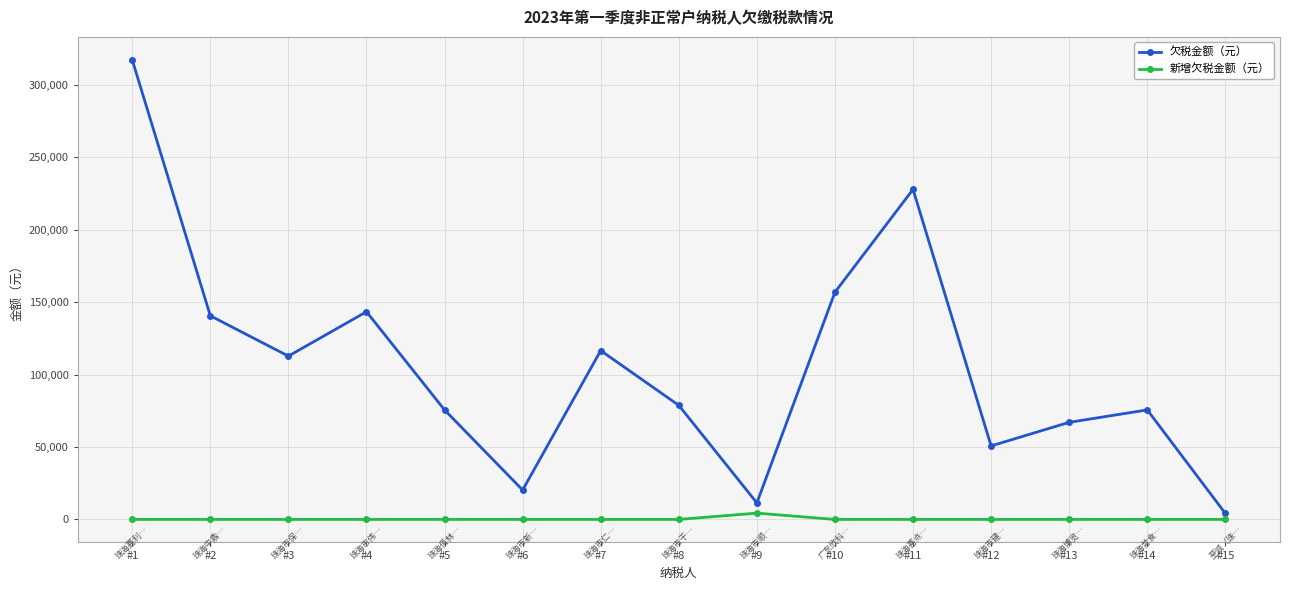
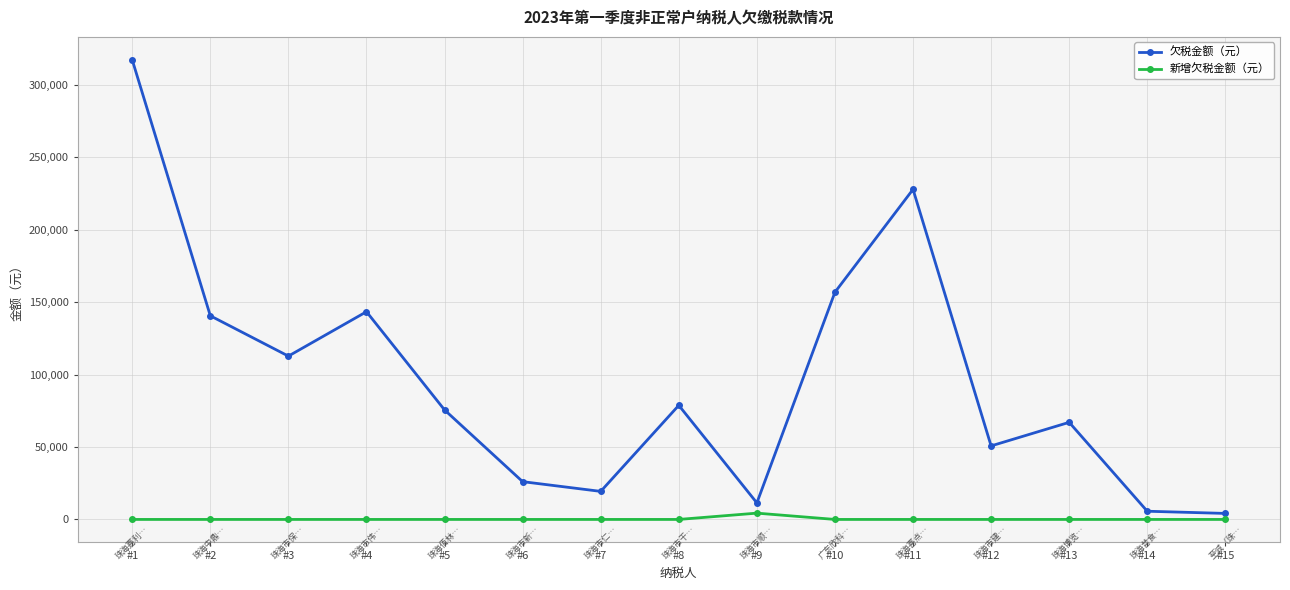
欠税金额（元）, #6: 20,000 -> 26,000
欠税金额（元）, #7: 117,000 -> 19,000
欠税金额（元）, #14: 76,000 -> 6,000
